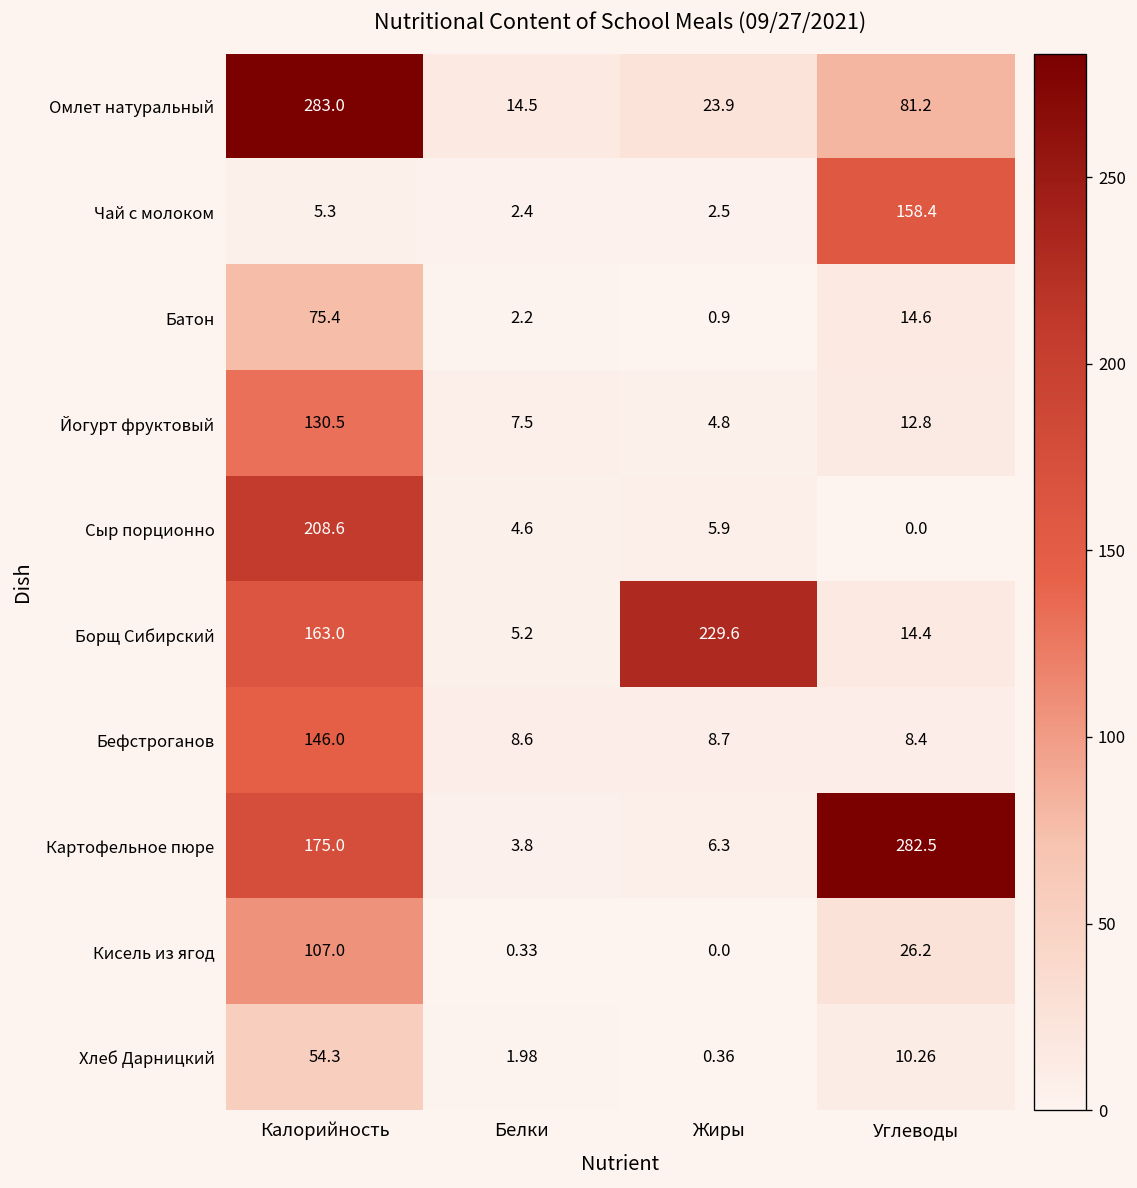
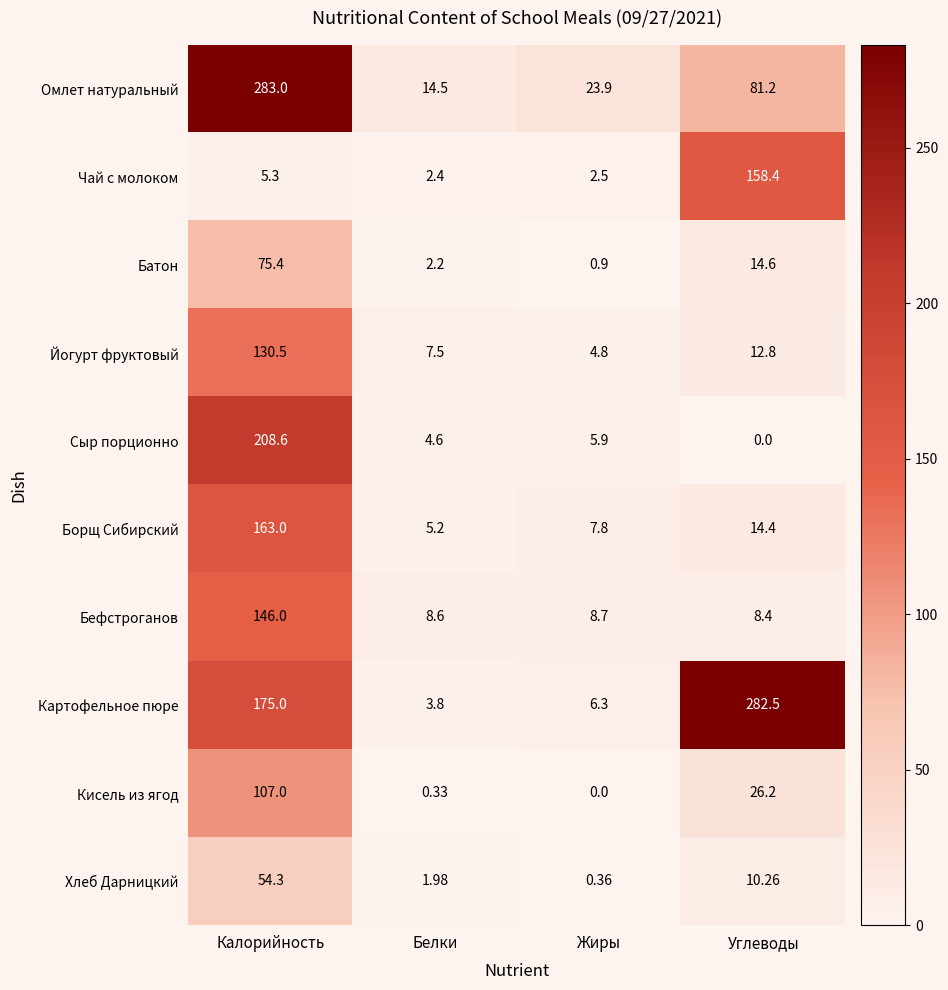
Борщ Сибирский, Жиры: 229.6 -> 7.8
